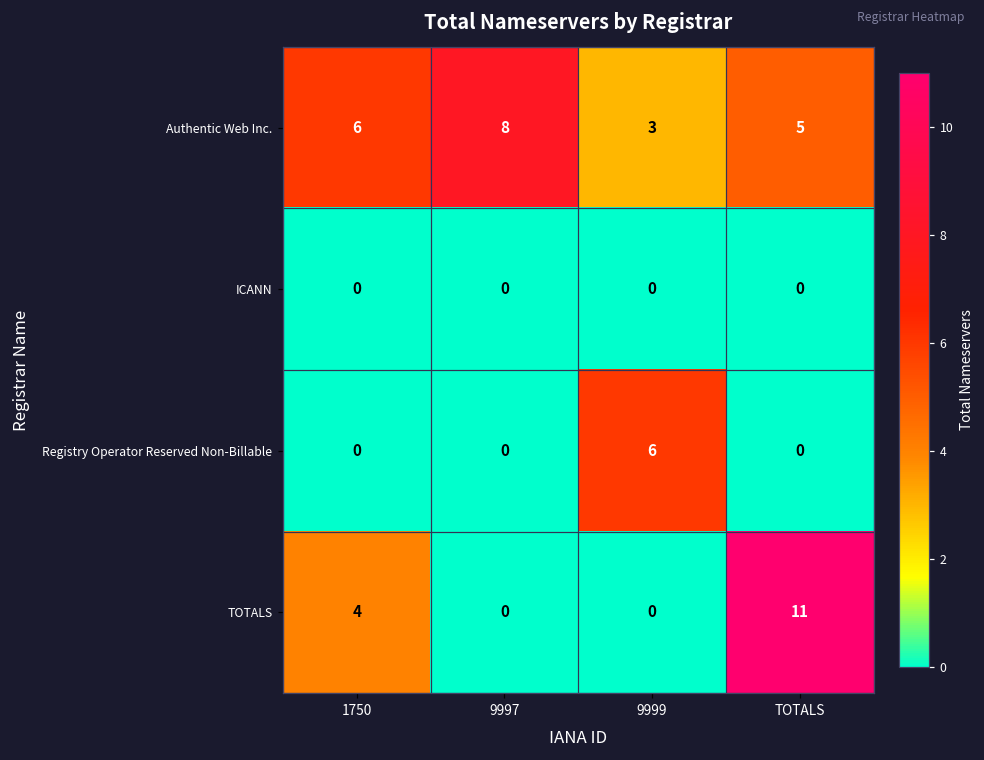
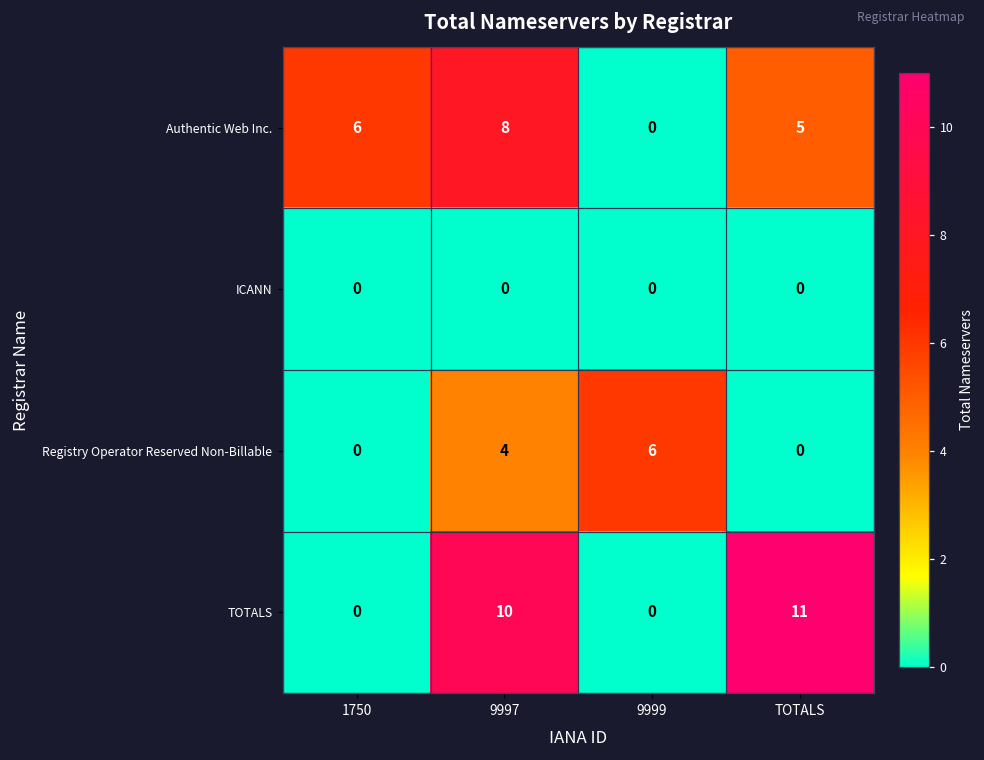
Authentic Web Inc., 9999: 3 -> 0
Registry Operator Reserved Non-Billable, 9997: 0 -> 4
TOTALS, 1750: 4 -> 0
TOTALS, 9997: 0 -> 10
